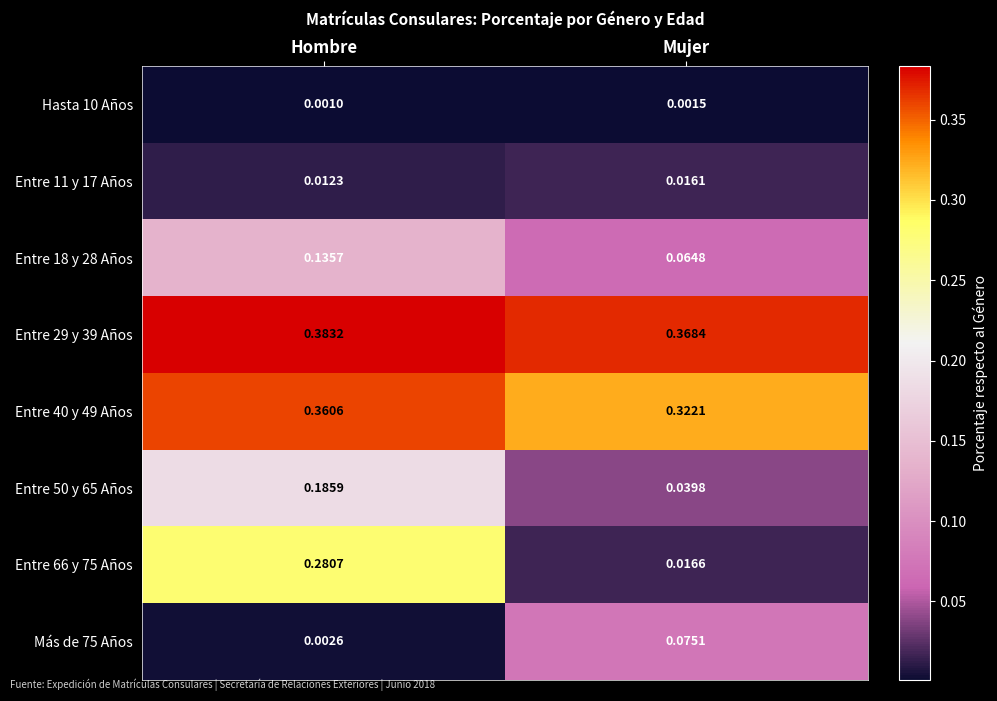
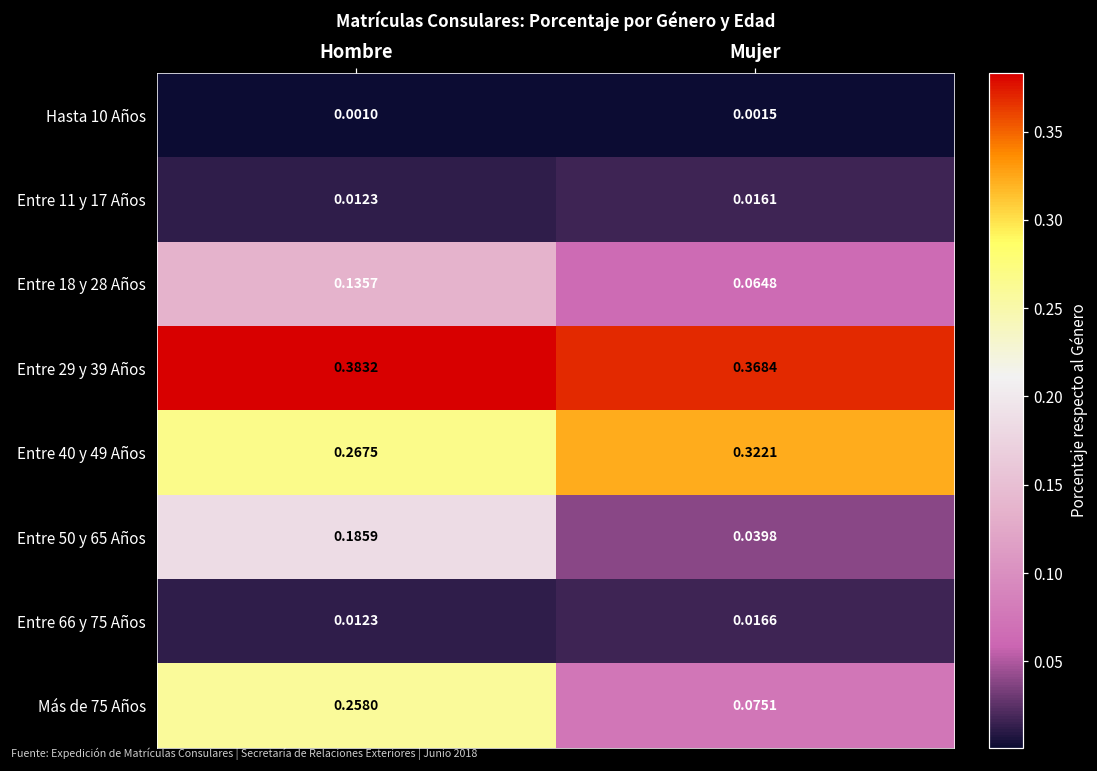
Entre 40 y 49 Años, Hombre: 0.3606 -> 0.2675
Entre 66 y 75 Años, Hombre: 0.2807 -> 0.0123
Más de 75 Años, Hombre: 0.0026 -> 0.2580
